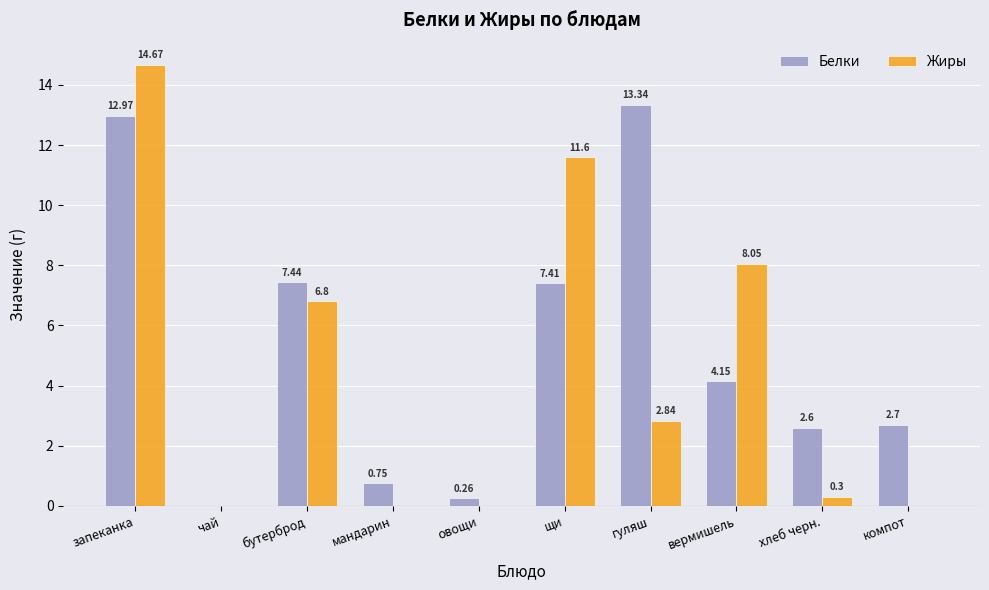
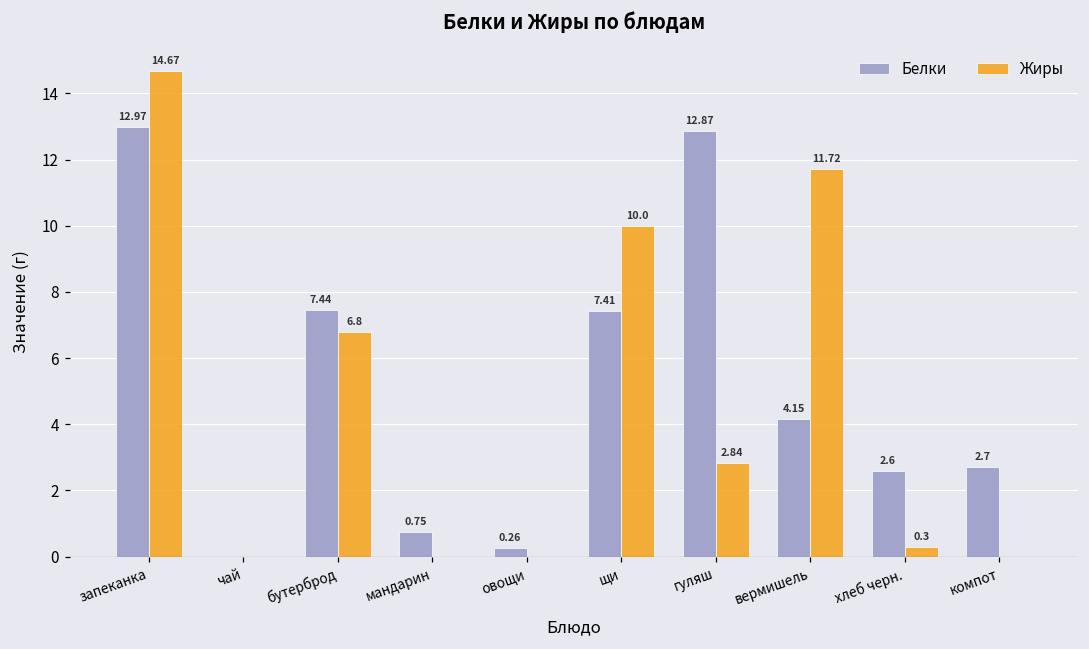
Жиры, щи: 11.6 -> 10.0
Белки, гуляш: 13.34 -> 12.87
Жиры, вермишель: 8.05 -> 11.72
